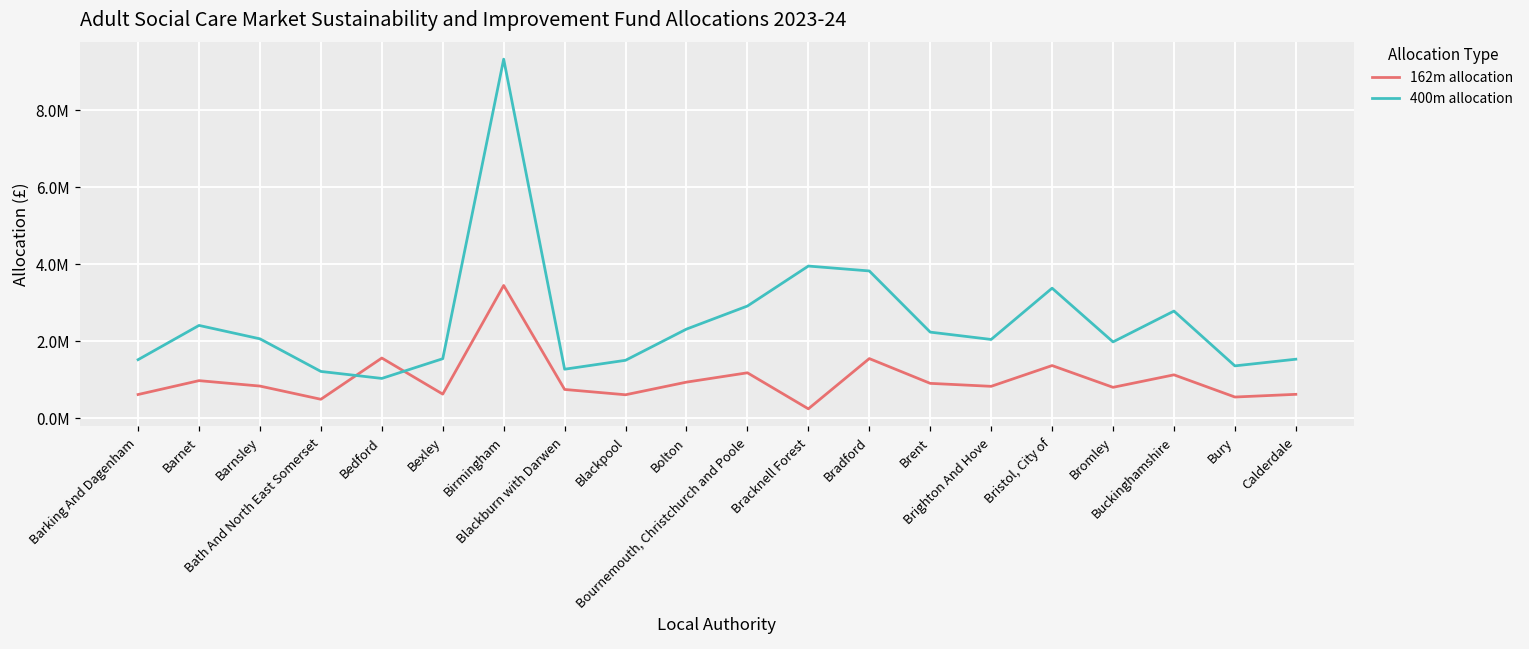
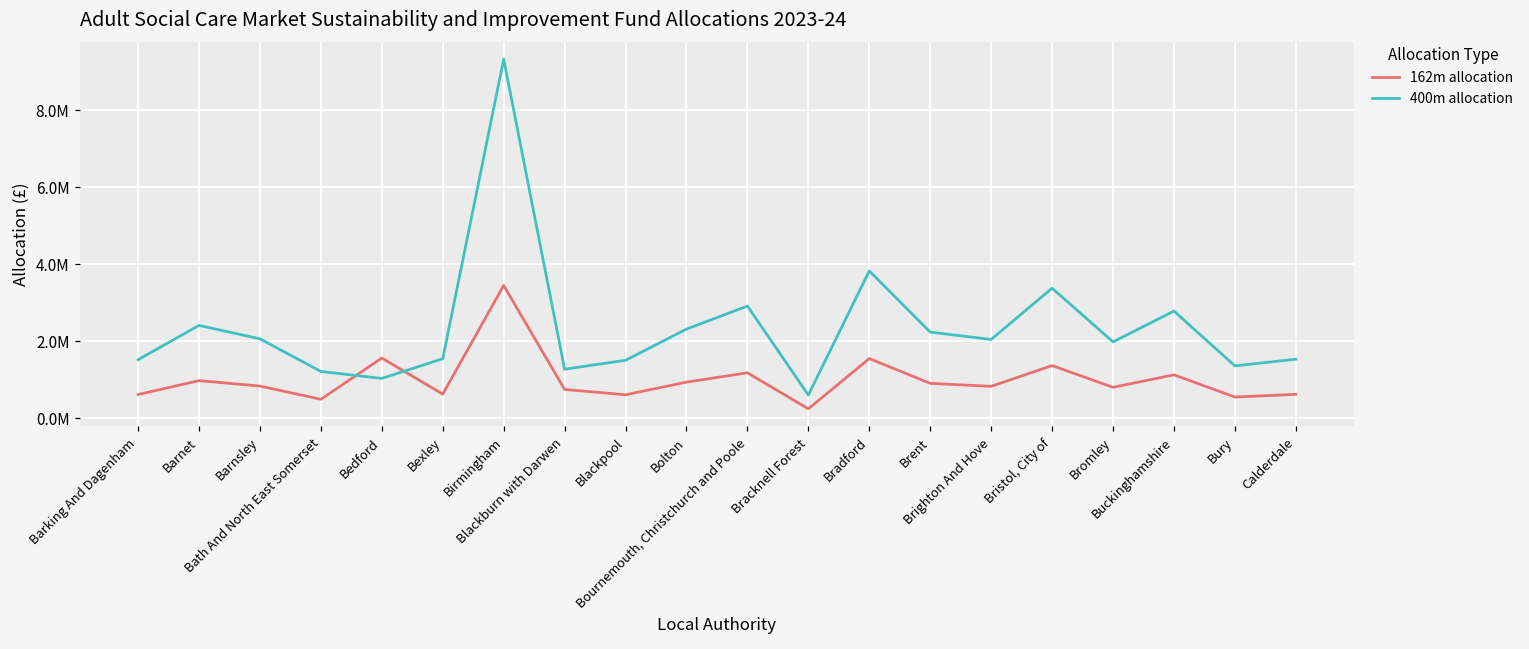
400m allocation, Bracknell Forest: 4000000 -> 600000
